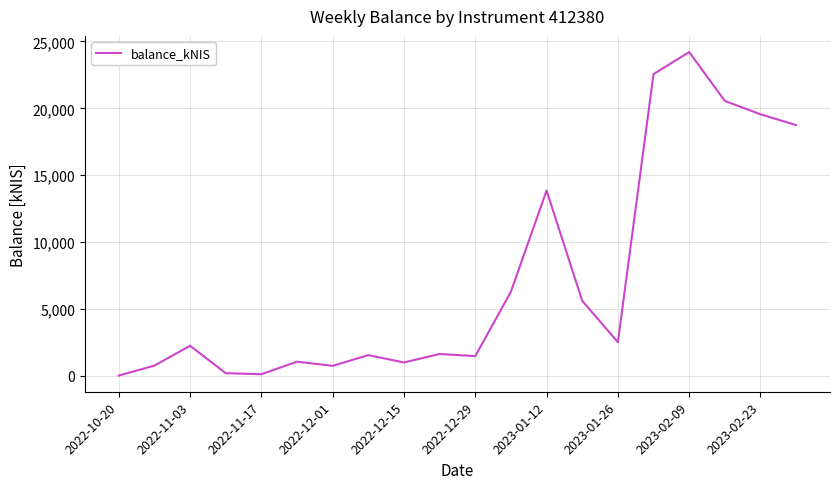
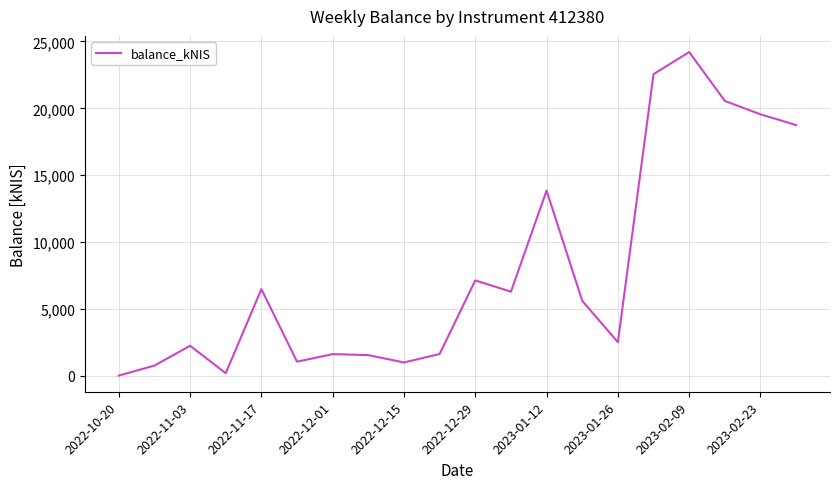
2022-11-17: 100 -> 6,500
2022-12-01: 700 -> 1,600
2022-12-29: 1,500 -> 7,100
